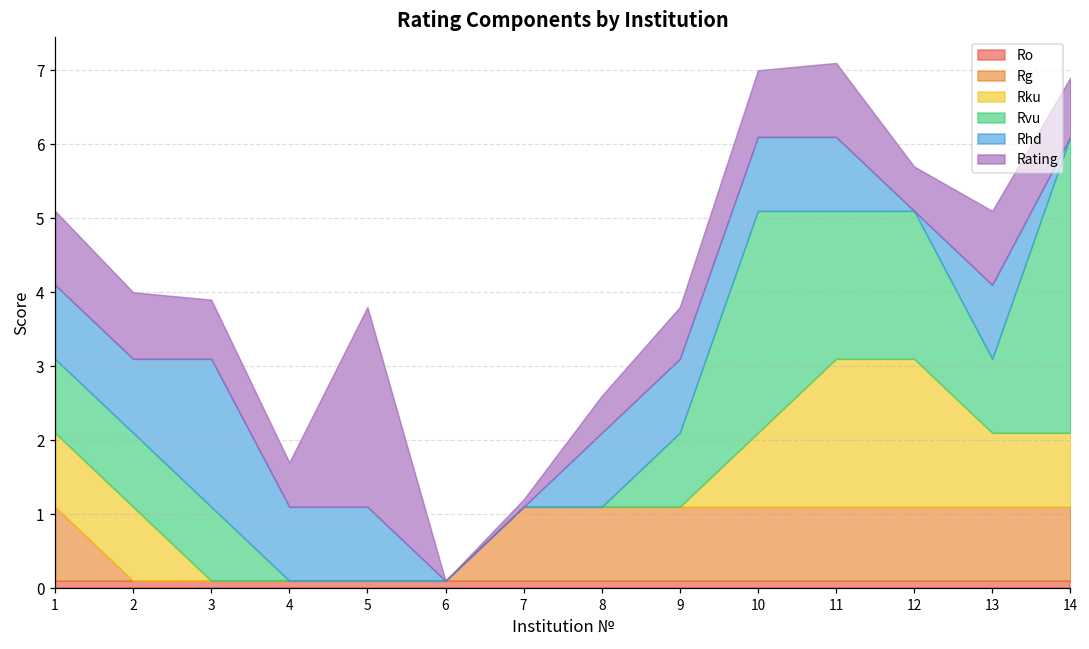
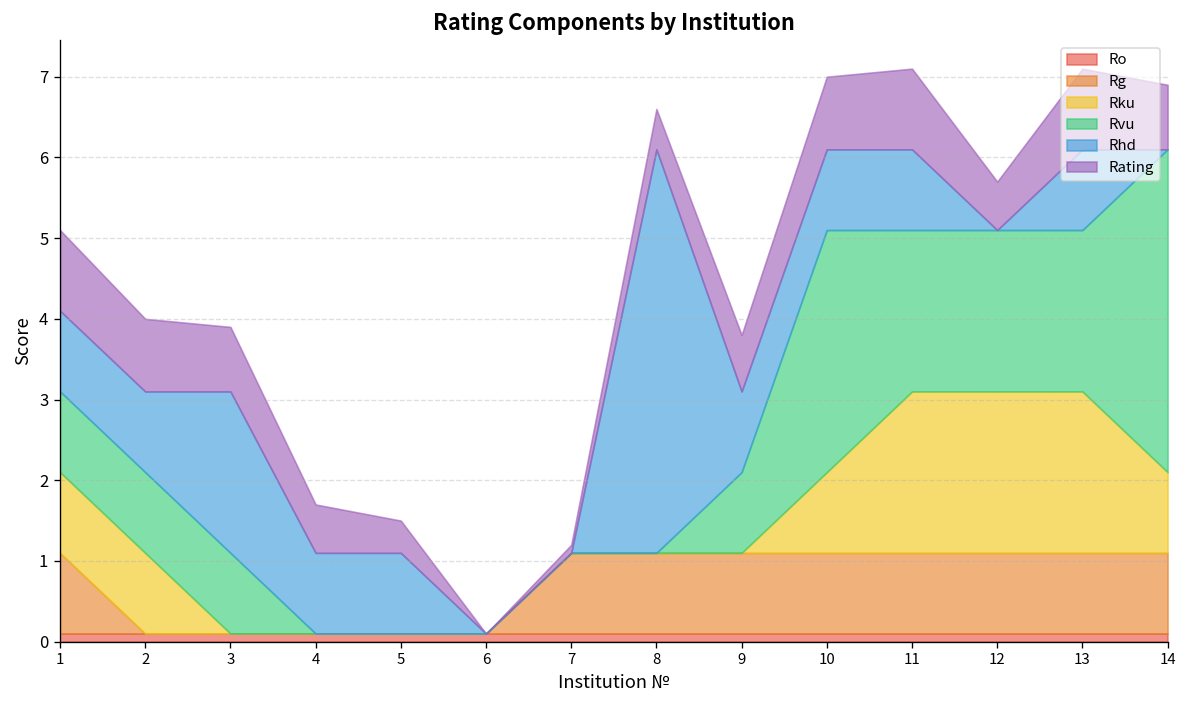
Rating, 5: 2.7 -> 0.4
Rhd, 8: 1 -> 5
Rku, 13: 1 -> 2
Rvu, 13: 1 -> 2
